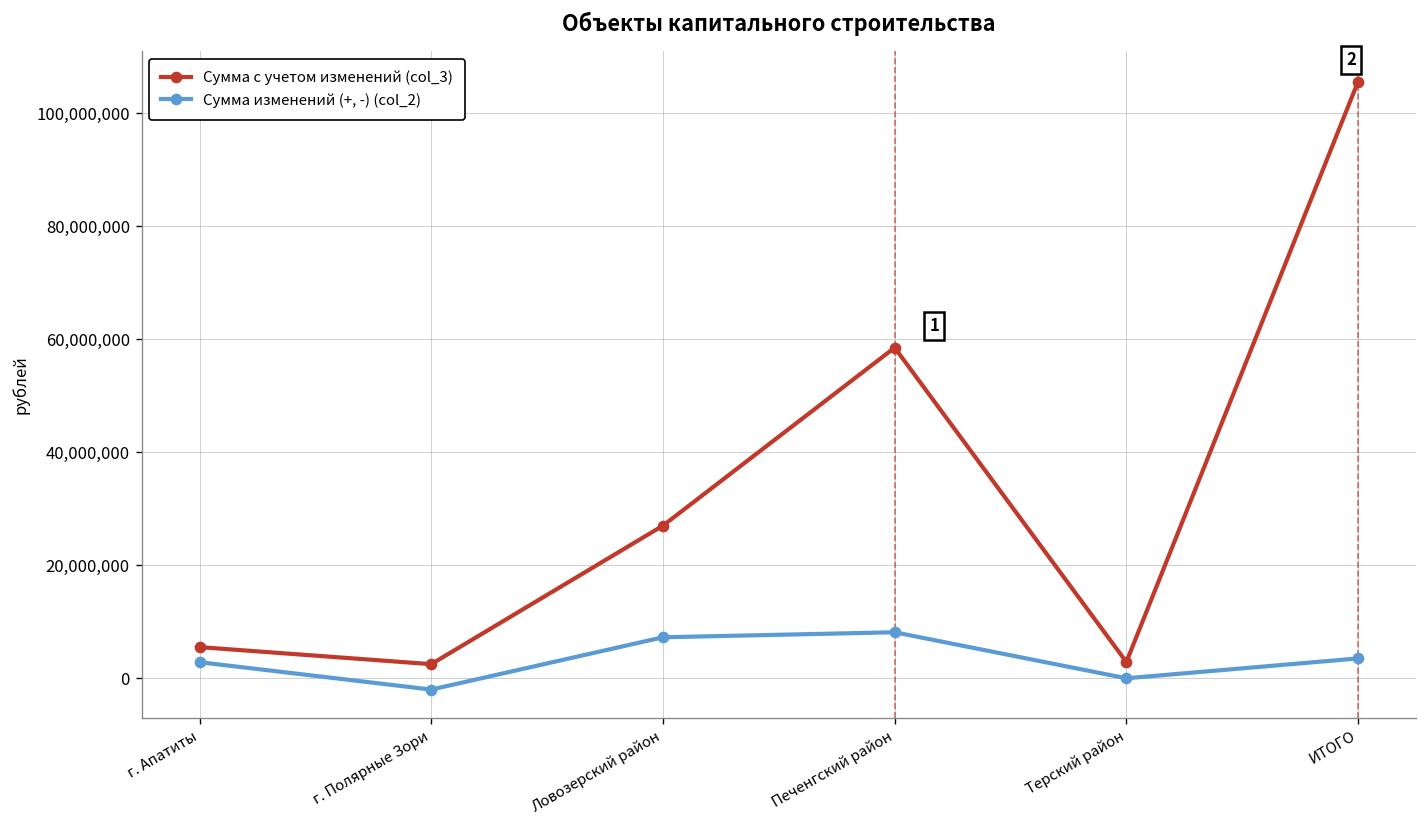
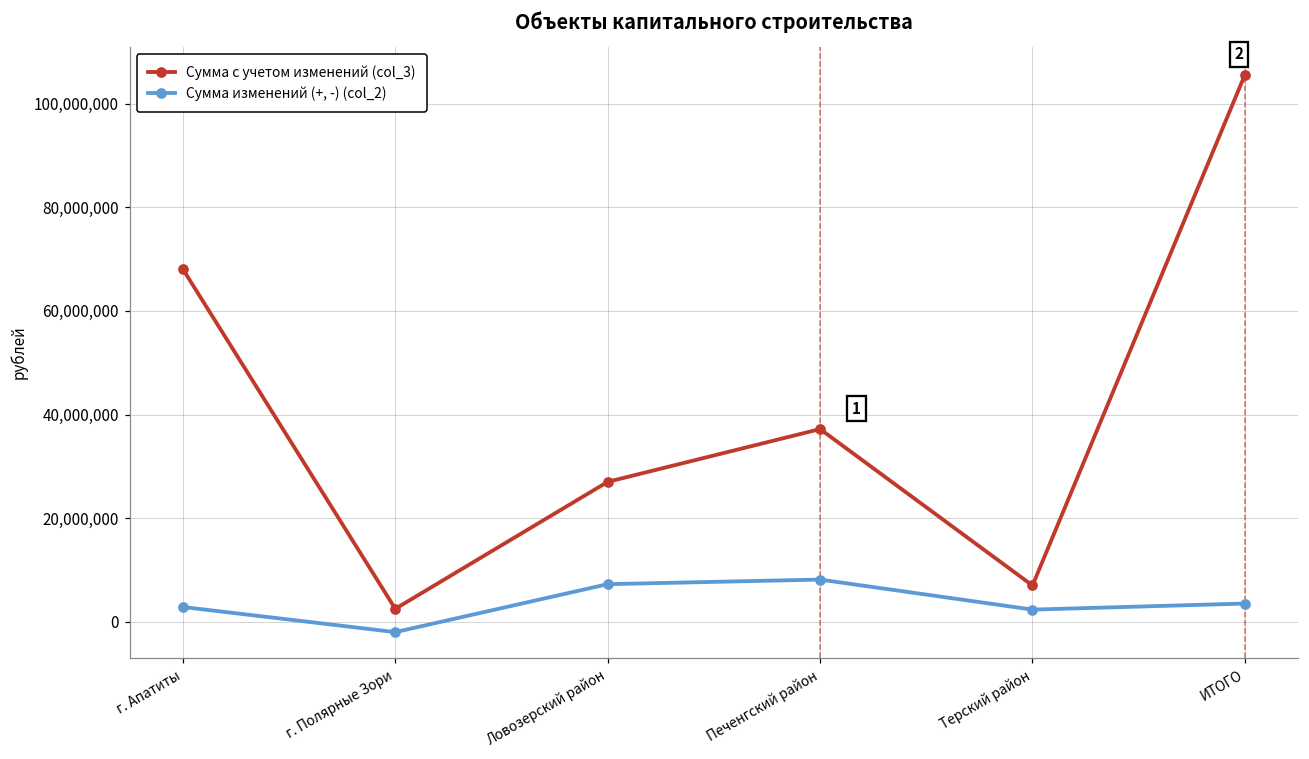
Сумма с учетом изменений (col_3), г. Апатиты: 6,000,000 -> 68,000,000
Сумма с учетом изменений (col_3), Печенгский район: 59,000,000 -> 37,000,000
Сумма с учетом изменений (col_3), Терский район: 3,000,000 -> 7,000,000
Сумма изменений (+, -) (col_2), Терский район: 0 -> 2,000,000
